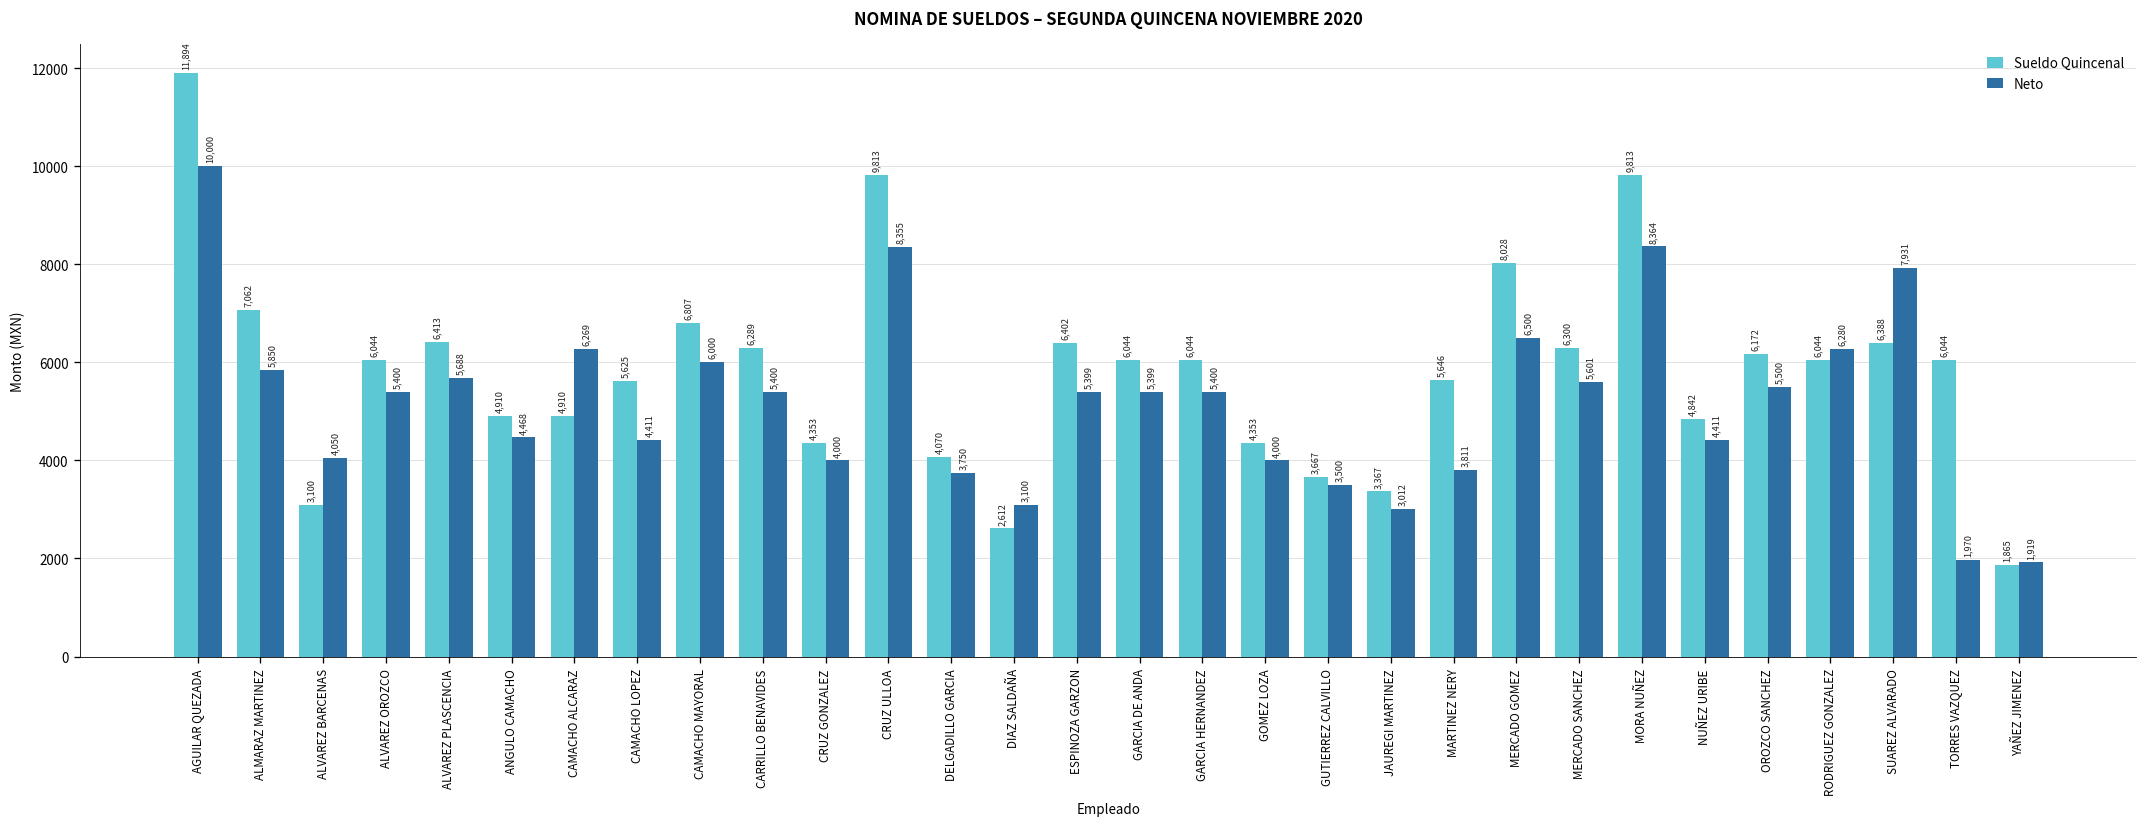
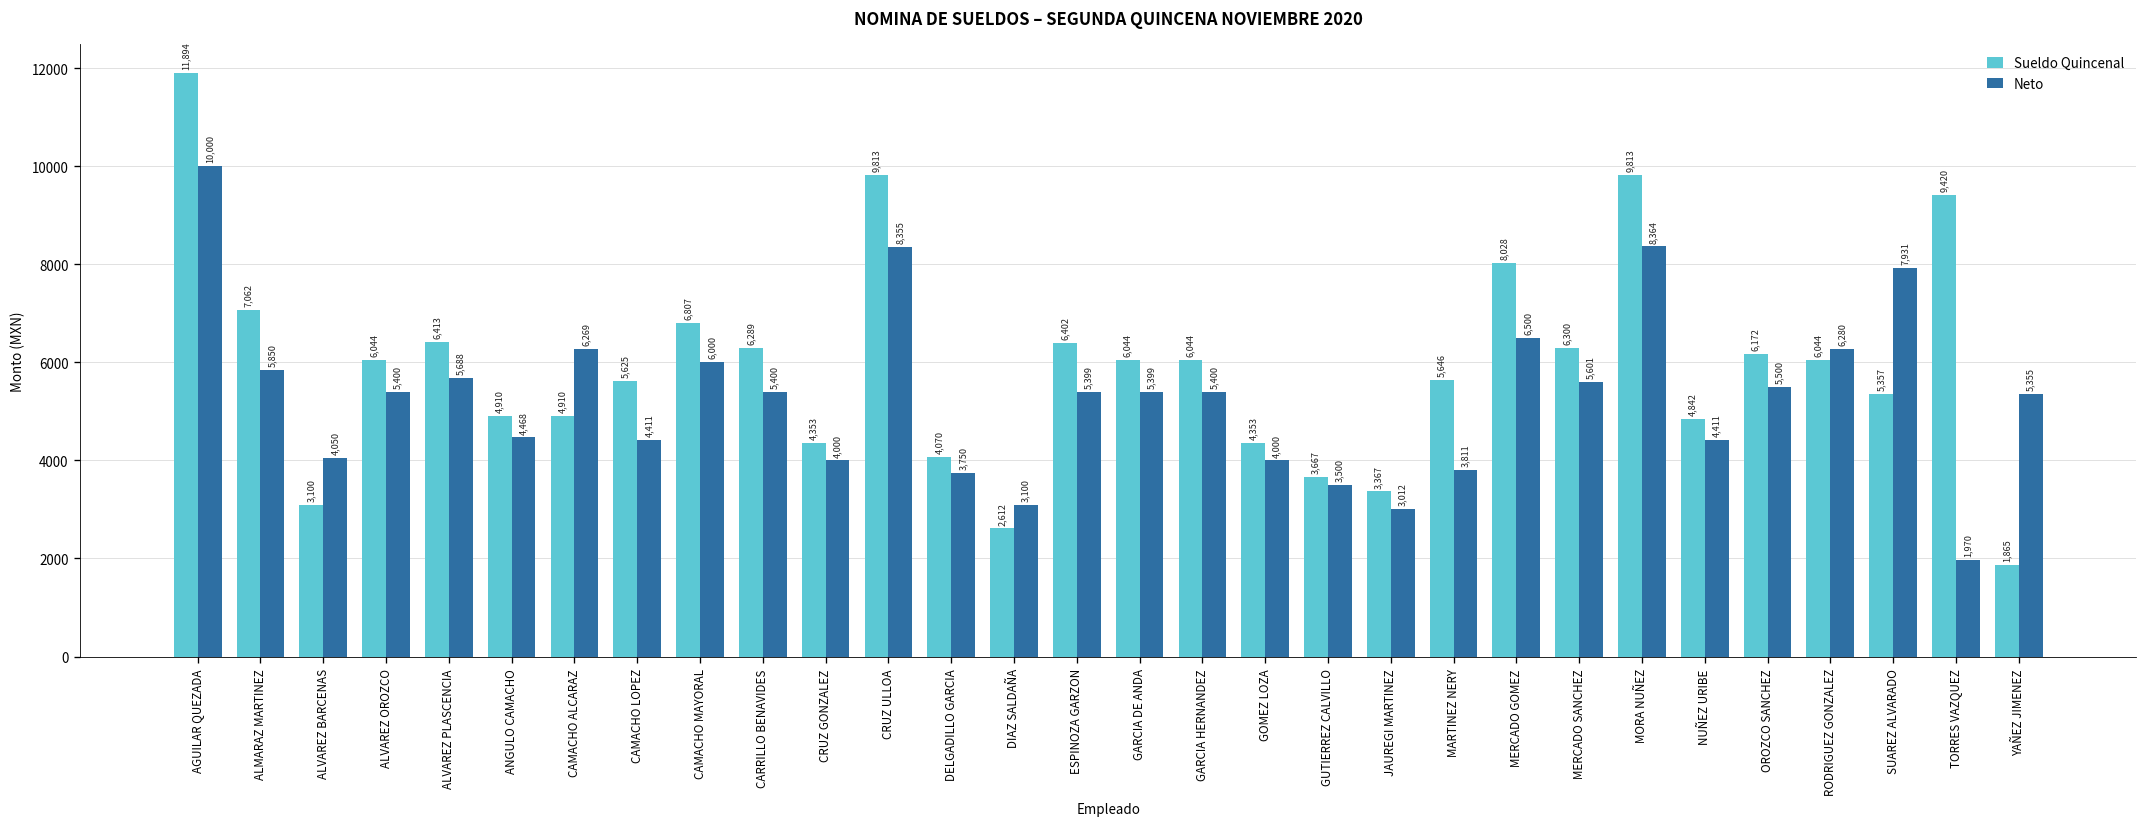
Sueldo Quincenal, SUAREZ ALVARADO: 6,388 -> 5,357
Sueldo Quincenal, TORRES VAZQUEZ: 6,044 -> 9,420
Neto, YAÑEZ JIMENEZ: 1,919 -> 5,355
